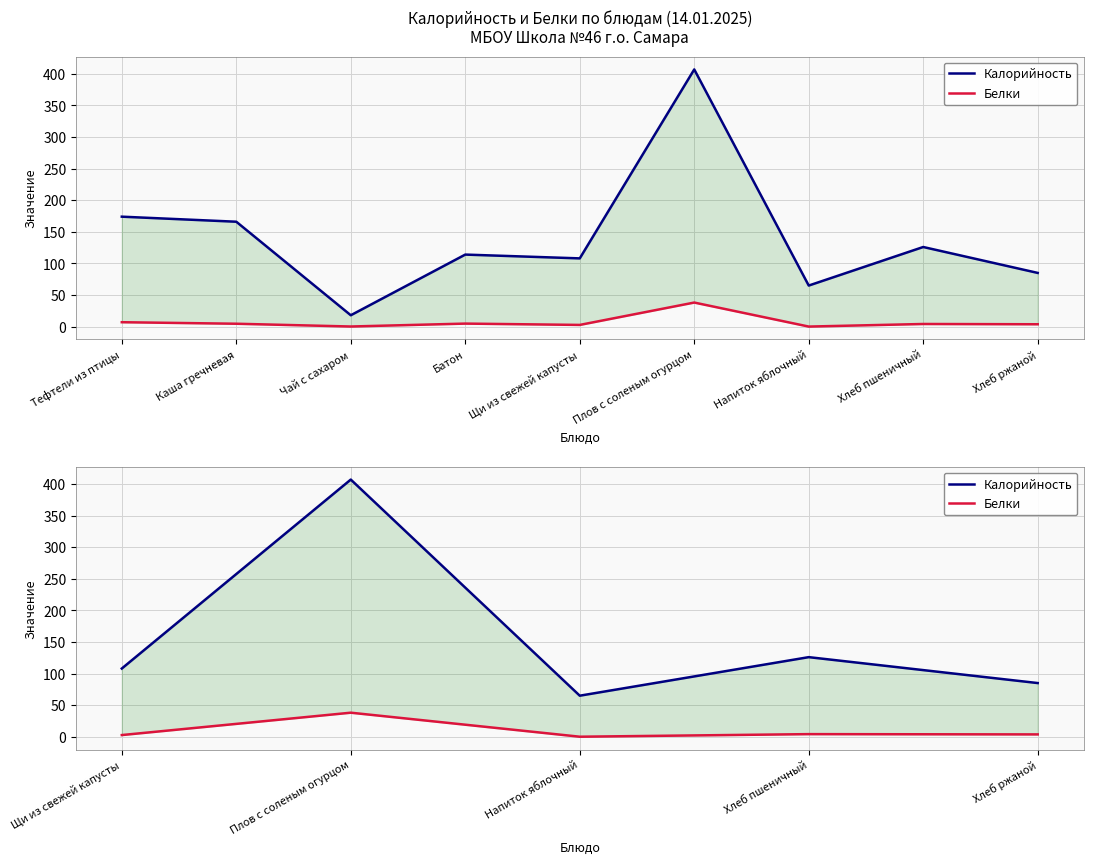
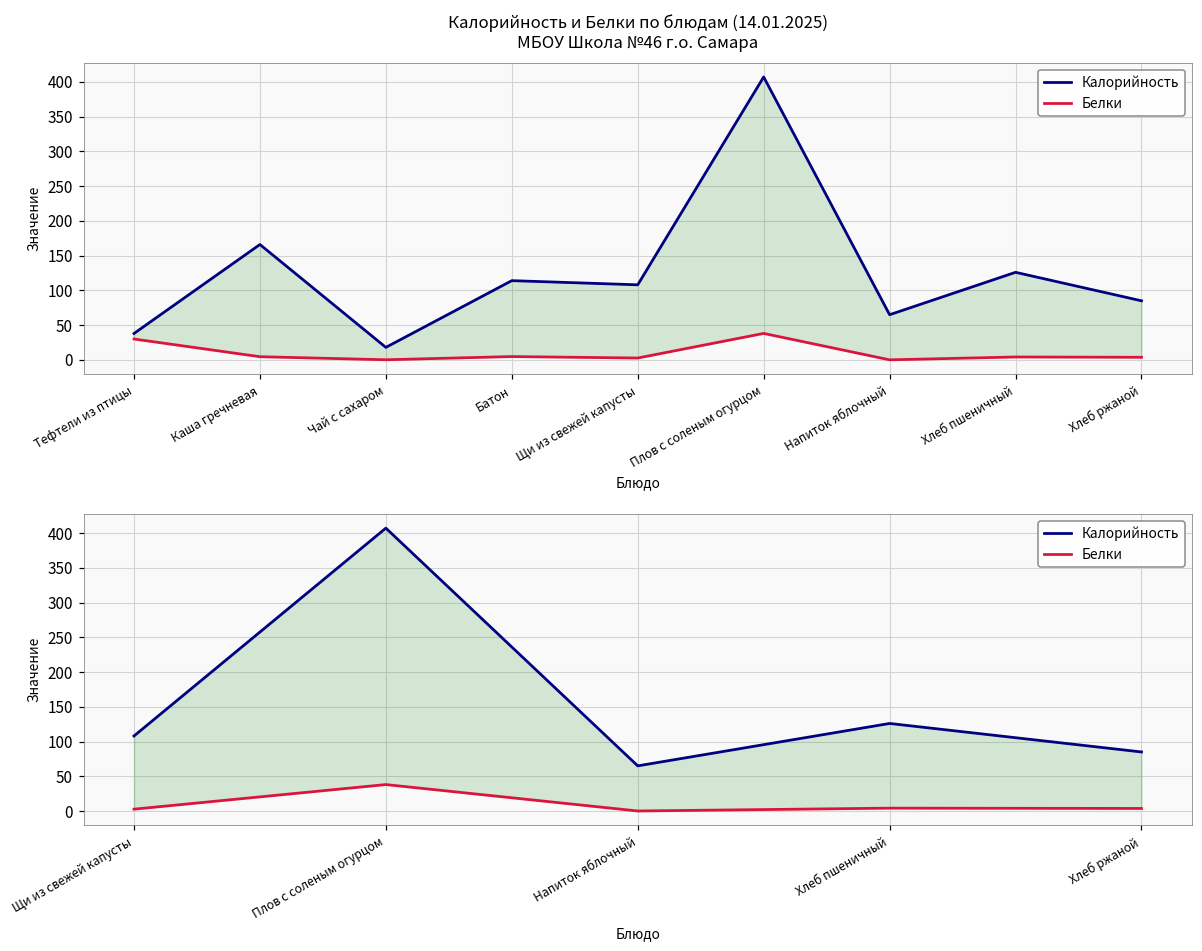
Калорийность и Белки по блюдам (14.01.2025) МБОУ Школа №46 г.о. Самара, Калорийность, Тефтели из птицы: 170 -> 40
Калорийность и Белки по блюдам (14.01.2025) МБОУ Школа №46 г.о. Самара, Белки, Тефтели из птицы: 10 -> 30
